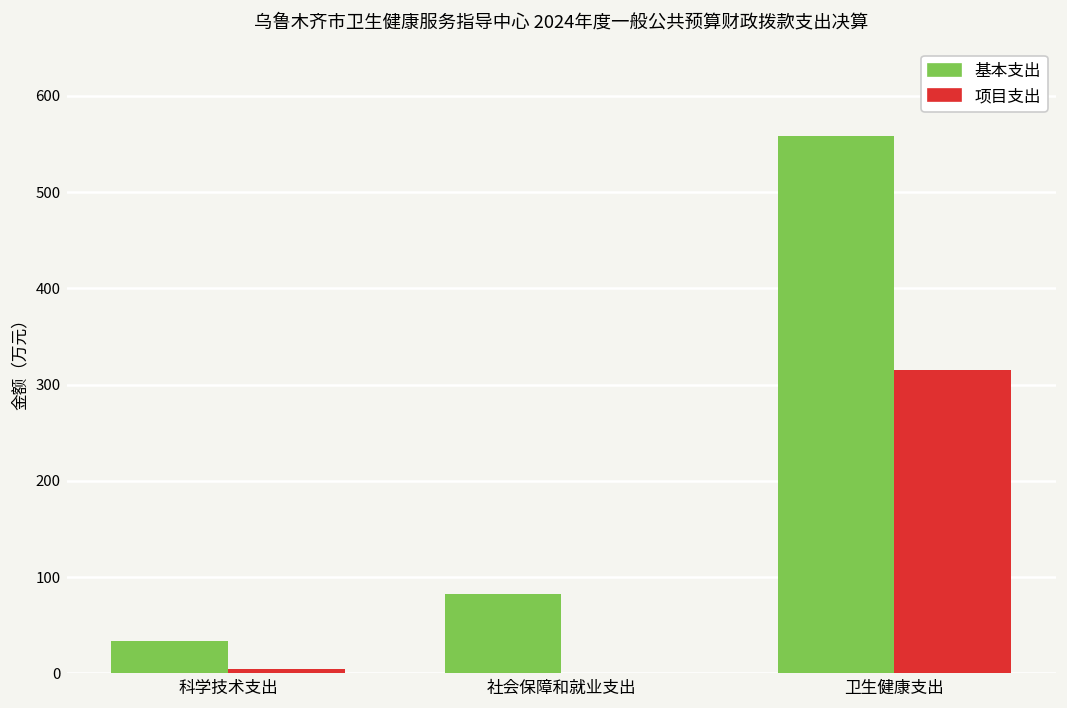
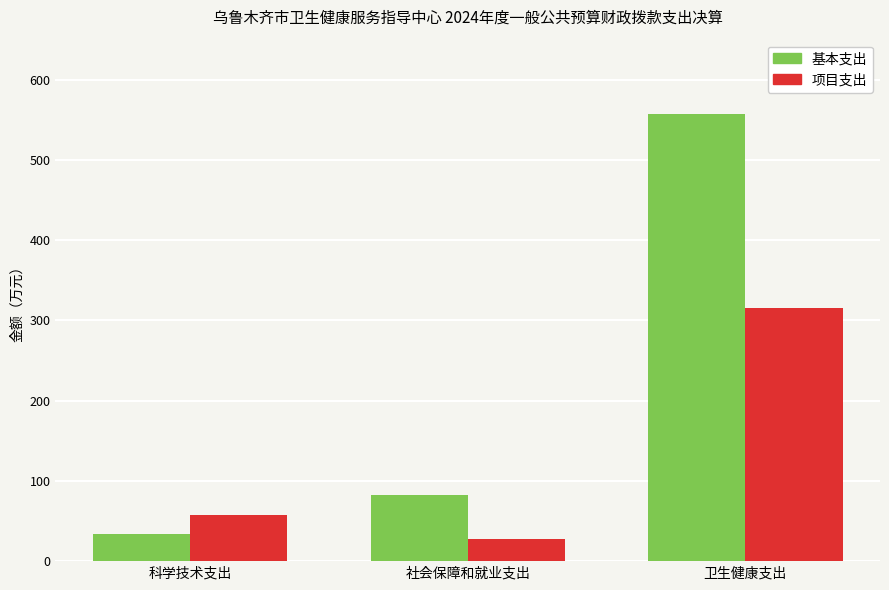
项目支出, 科学技术支出: 0 -> 60
项目支出, 社会保障和就业支出: 0 -> 30
